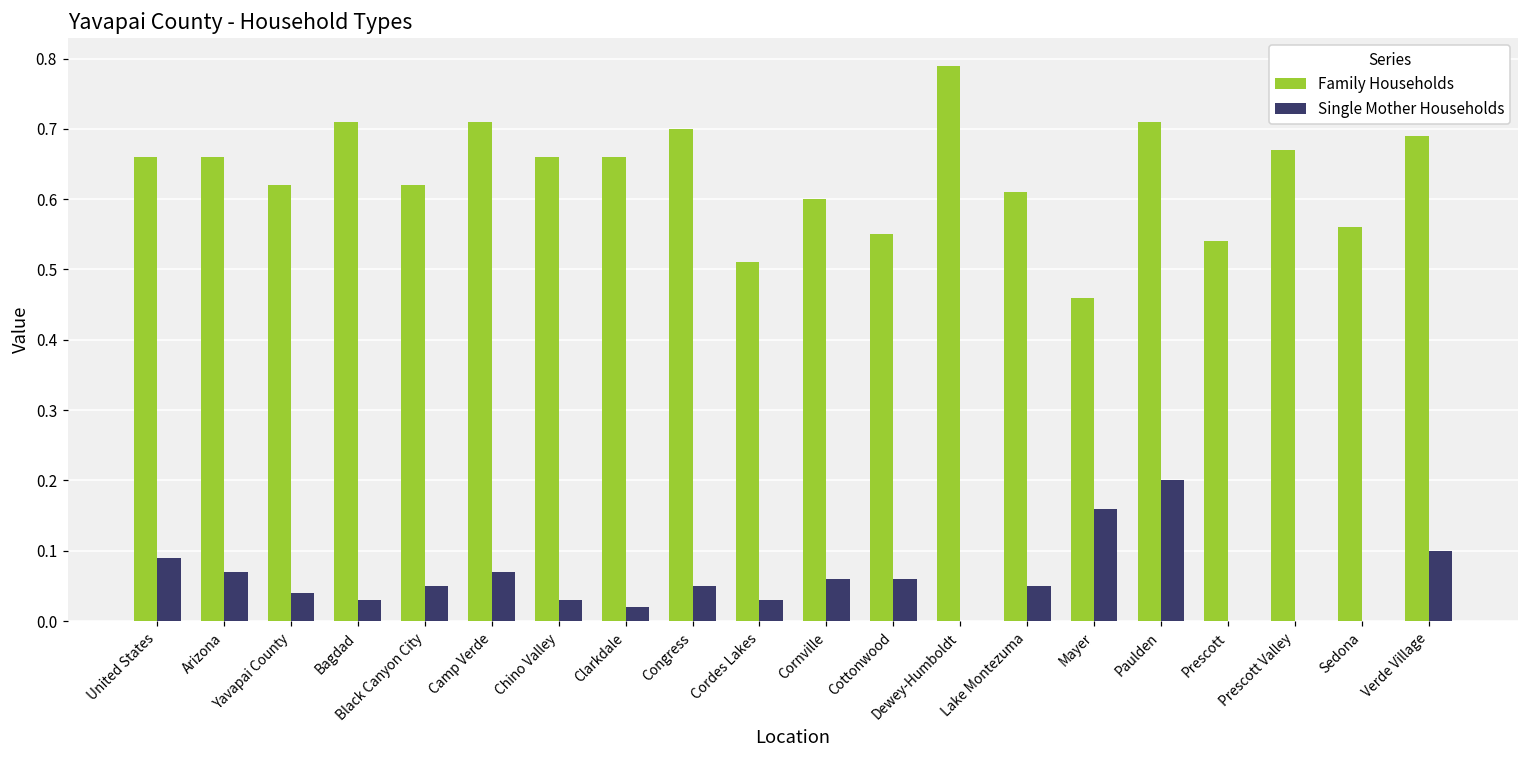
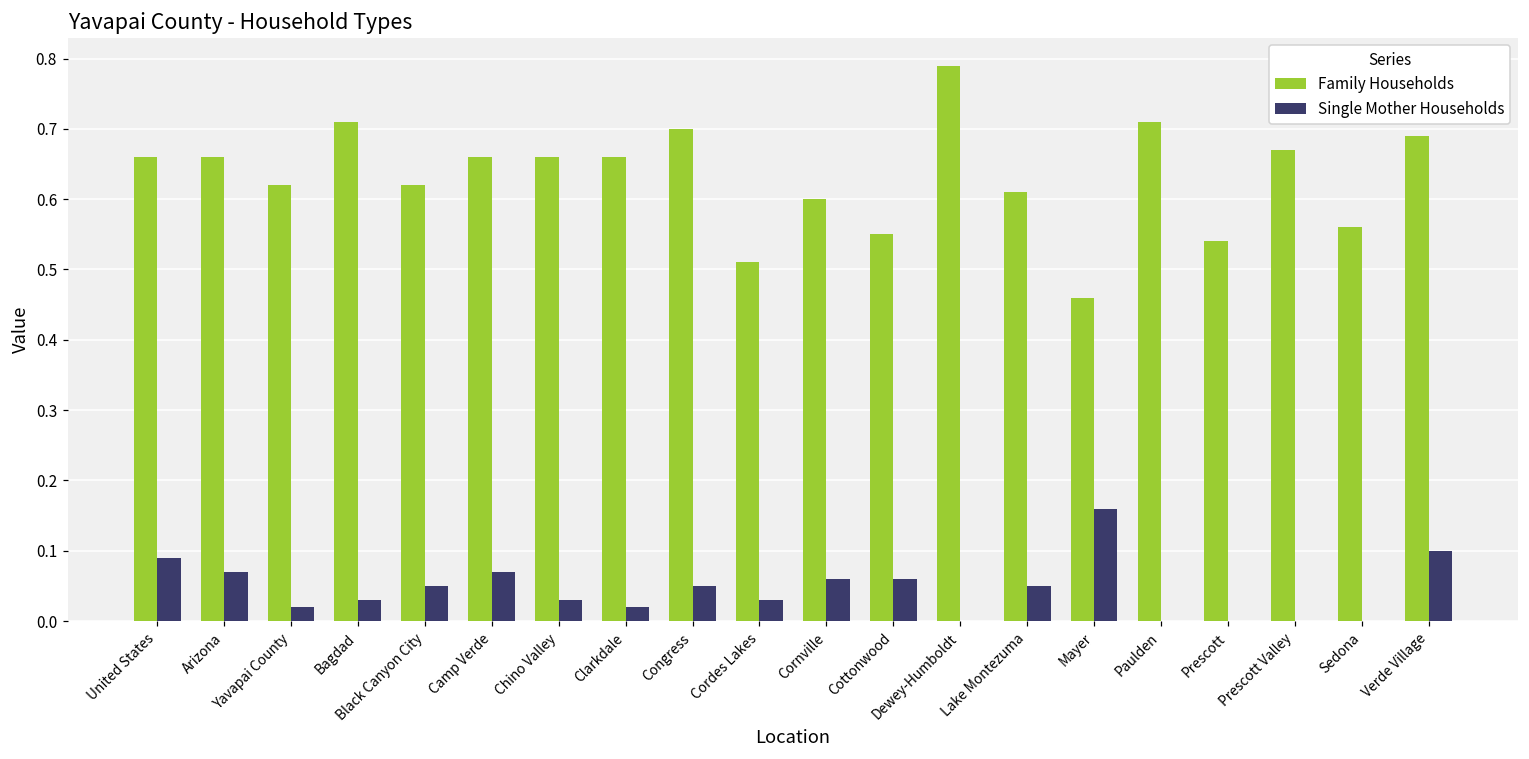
Single Mother Households, Yavapai County: 0.04 -> 0.02
Family Households, Camp Verde: 0.71 -> 0.66
Single Mother Households, Paulden: 0.2 -> 0.0
